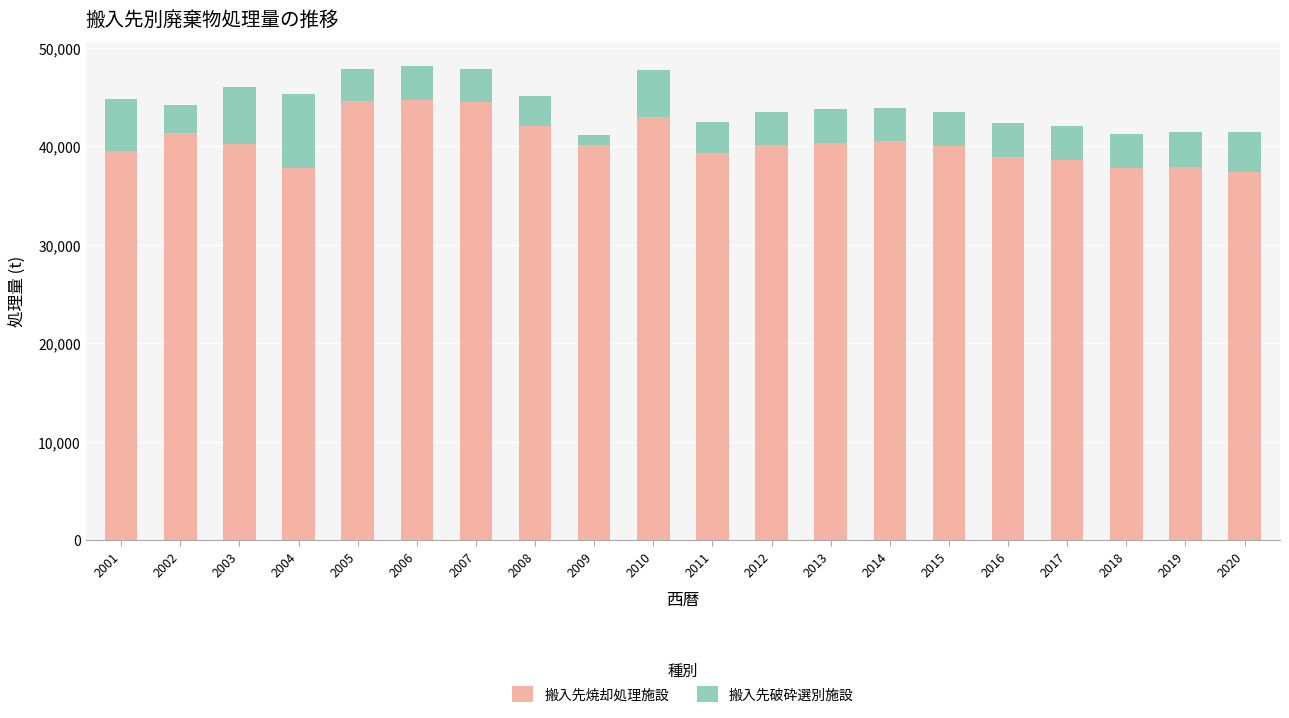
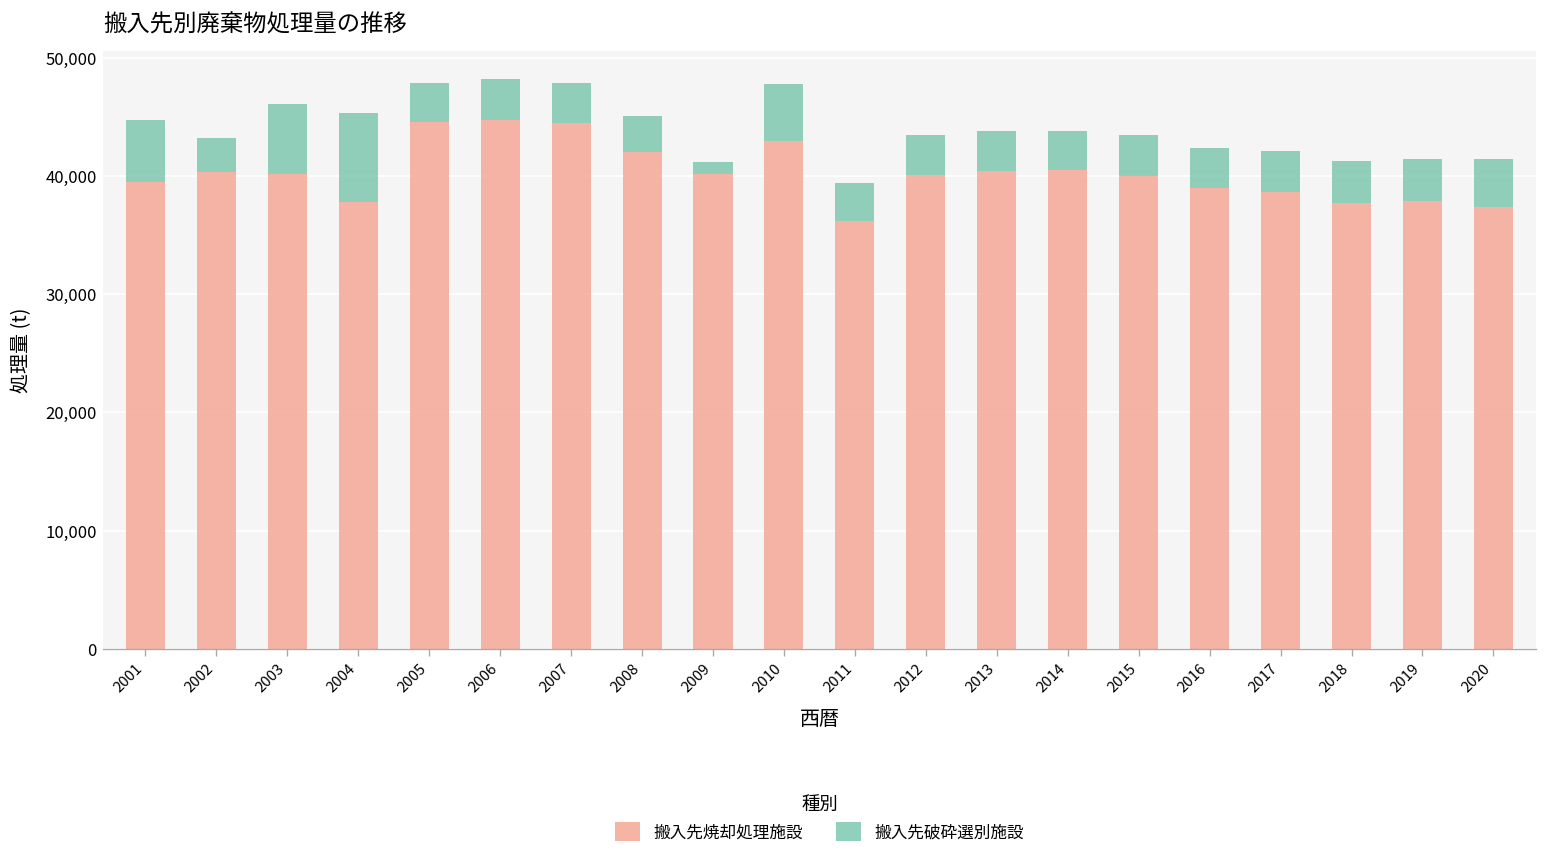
搬入先焼却処理施設, 2002: 41,000 -> 40,000
搬入先焼却処理施設, 2011: 39,000 -> 36,000
